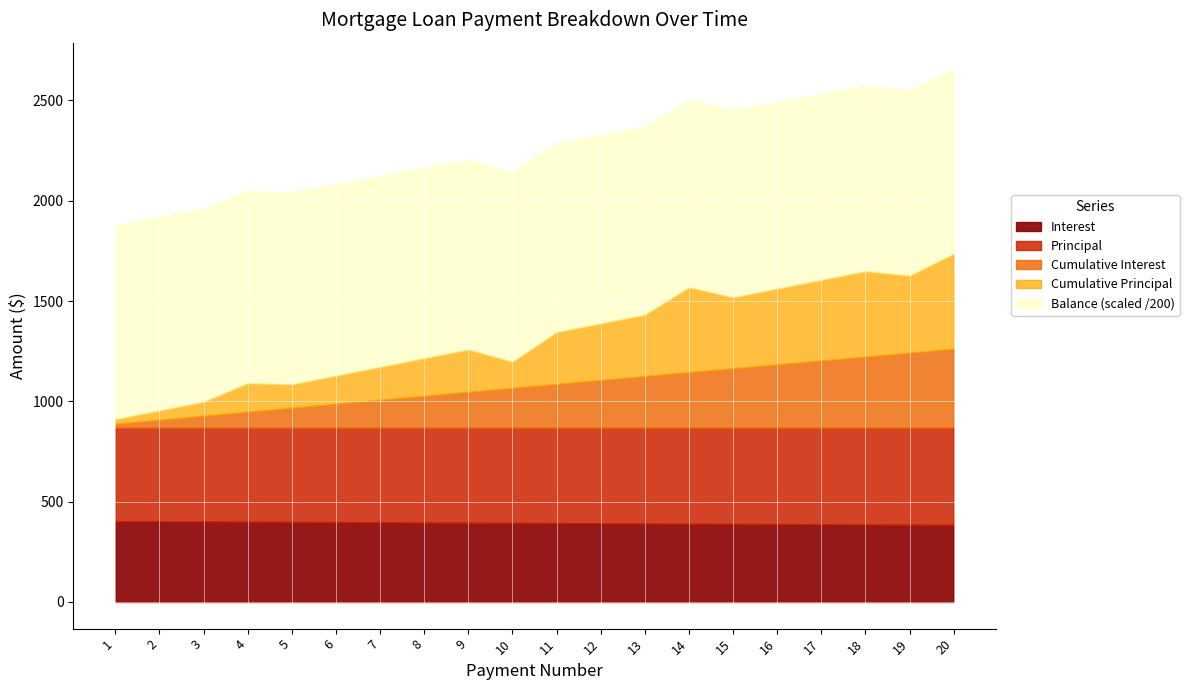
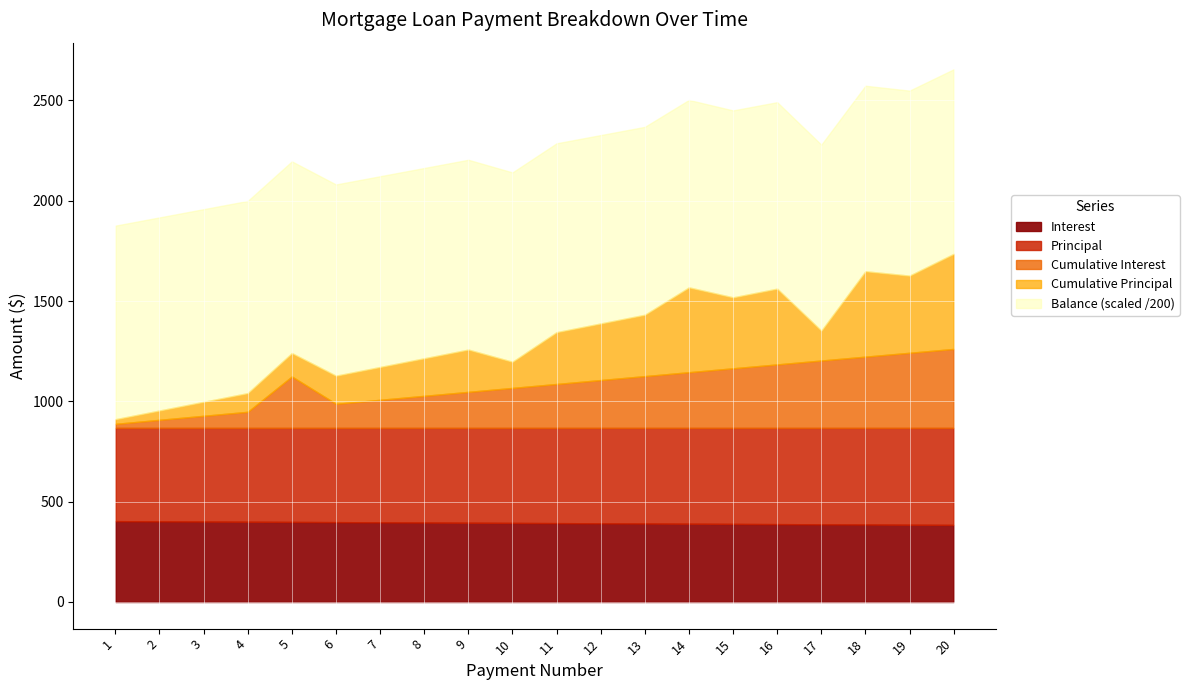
Cumulative Principal, 4: 140 -> 90
Cumulative Interest, 5: 100 -> 260
Cumulative Principal, 17: 400 -> 150
